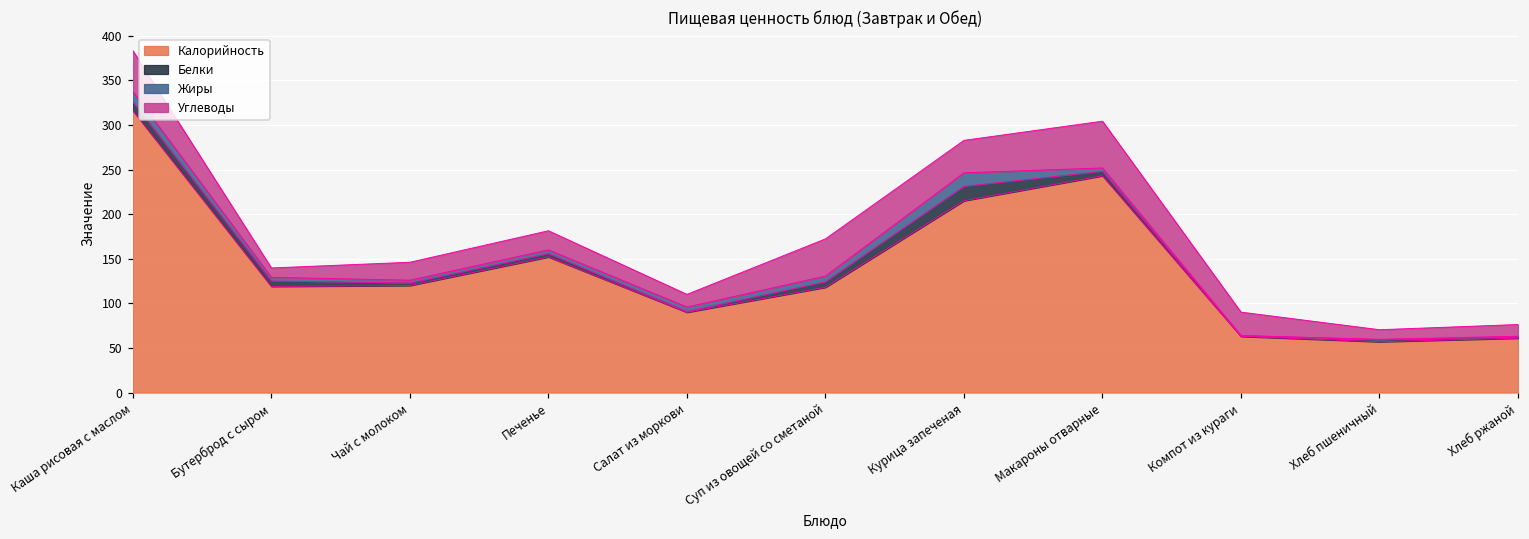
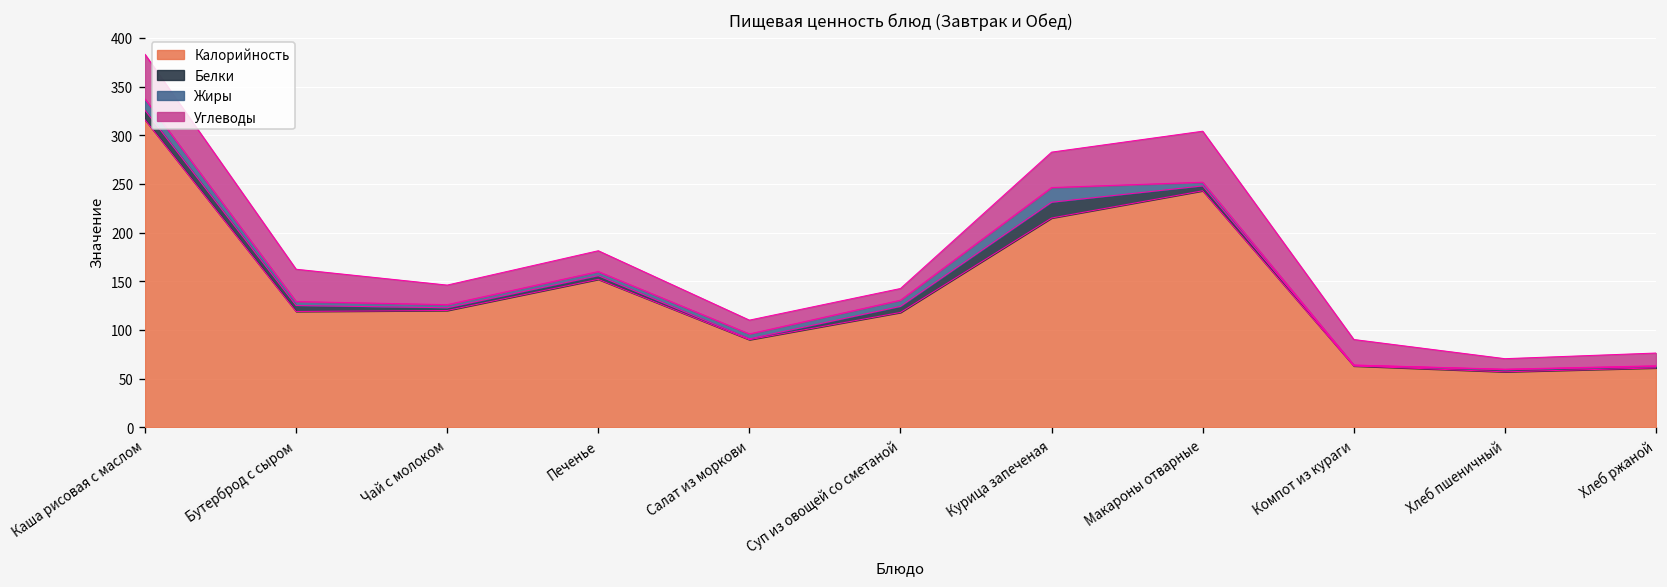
Углеводы, Бутерброд с сыром: 10 -> 30
Углеводы, Суп из овощей со сметаной: 40 -> 10
